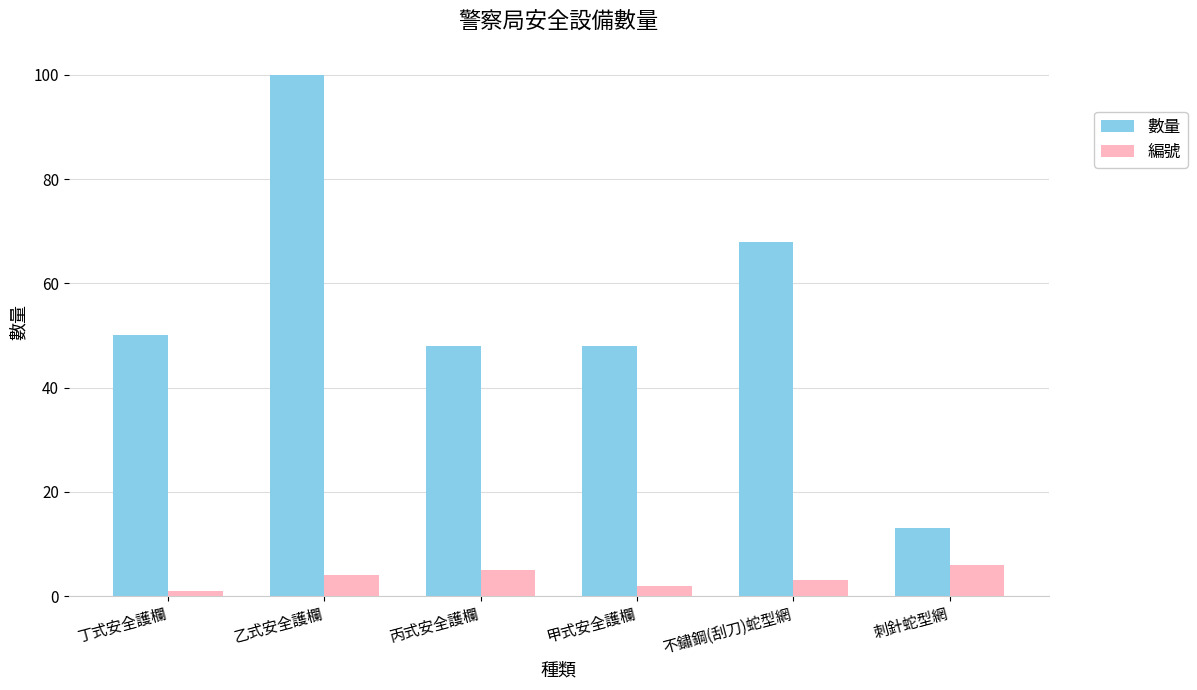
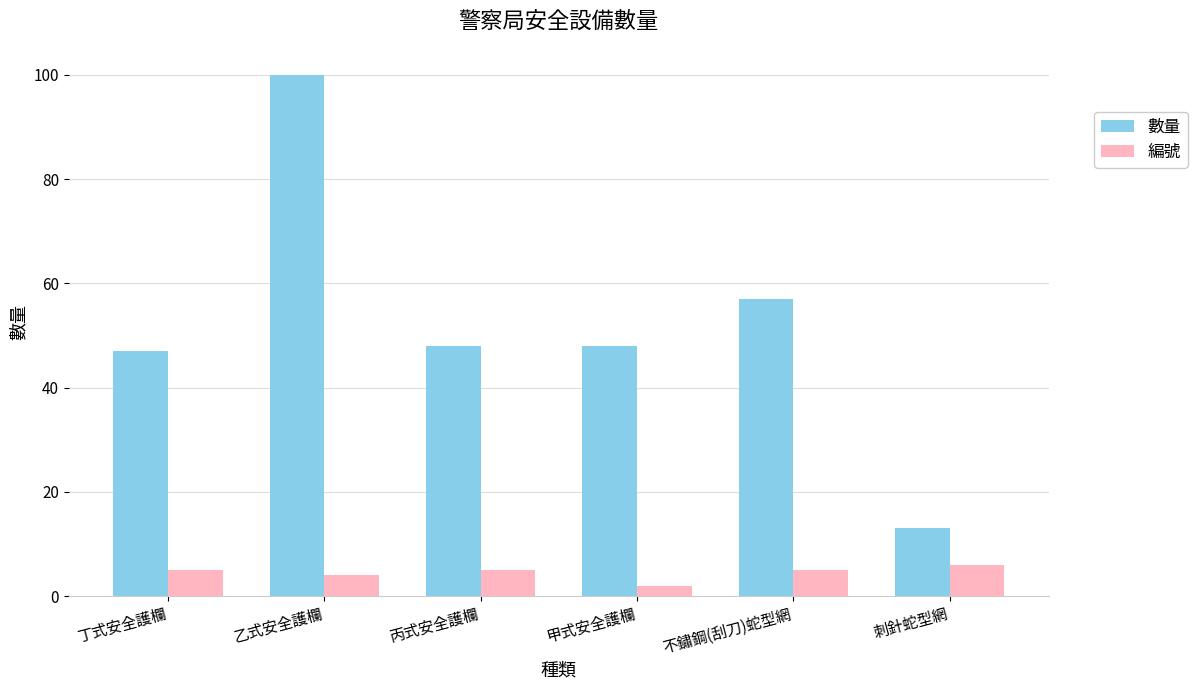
數量, 丁式安全護欄: 50 -> 47
編號, 丁式安全護欄: 1 -> 5
數量, 不鏽鋼(刮刀)蛇型網: 68 -> 57
編號, 不鏽鋼(刮刀)蛇型網: 3 -> 5
